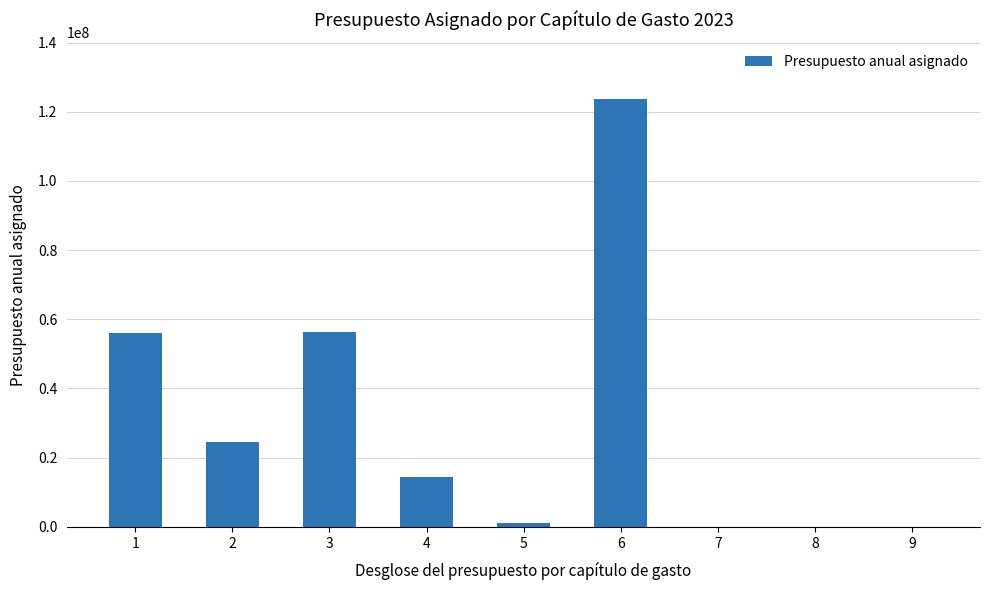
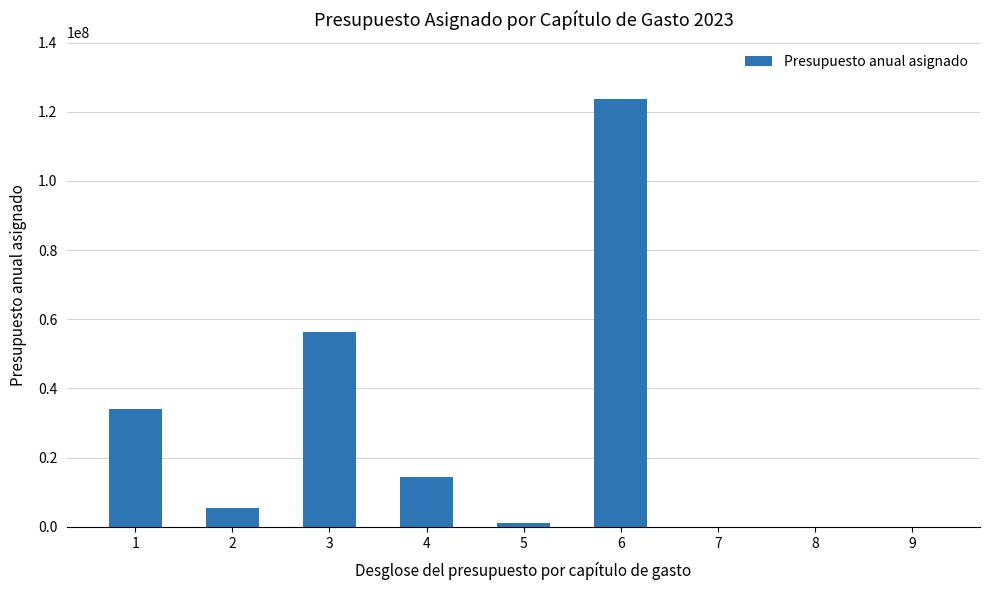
1: 56000000 -> 34000000
2: 25000000 -> 6000000
